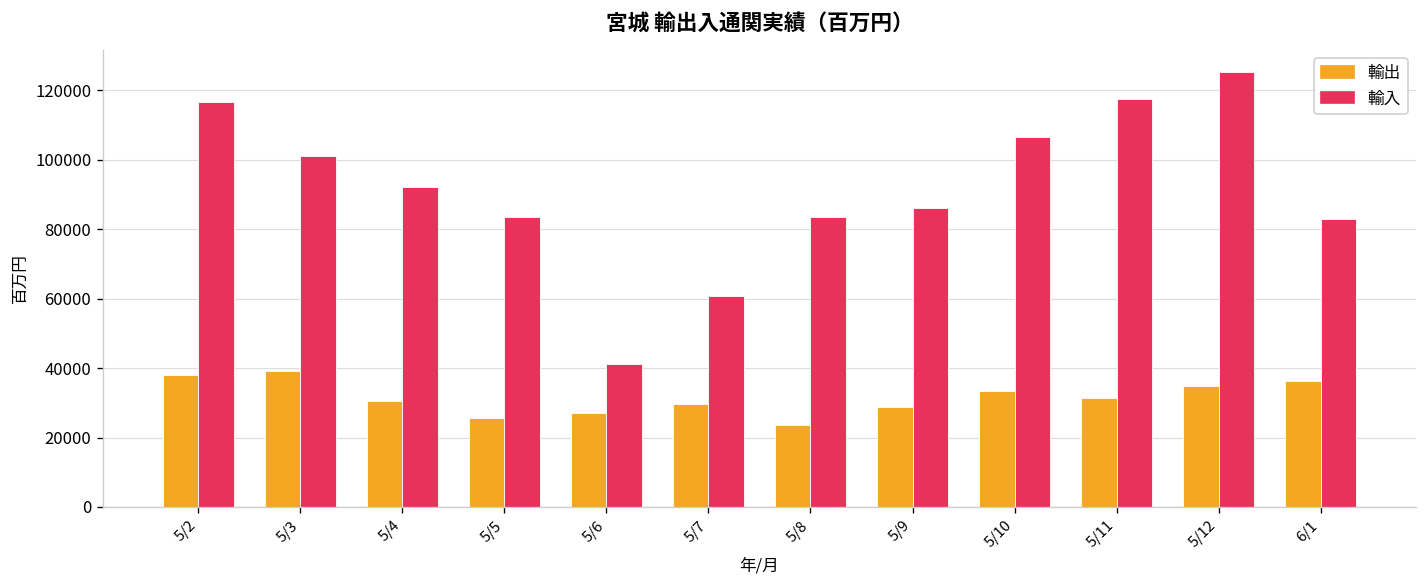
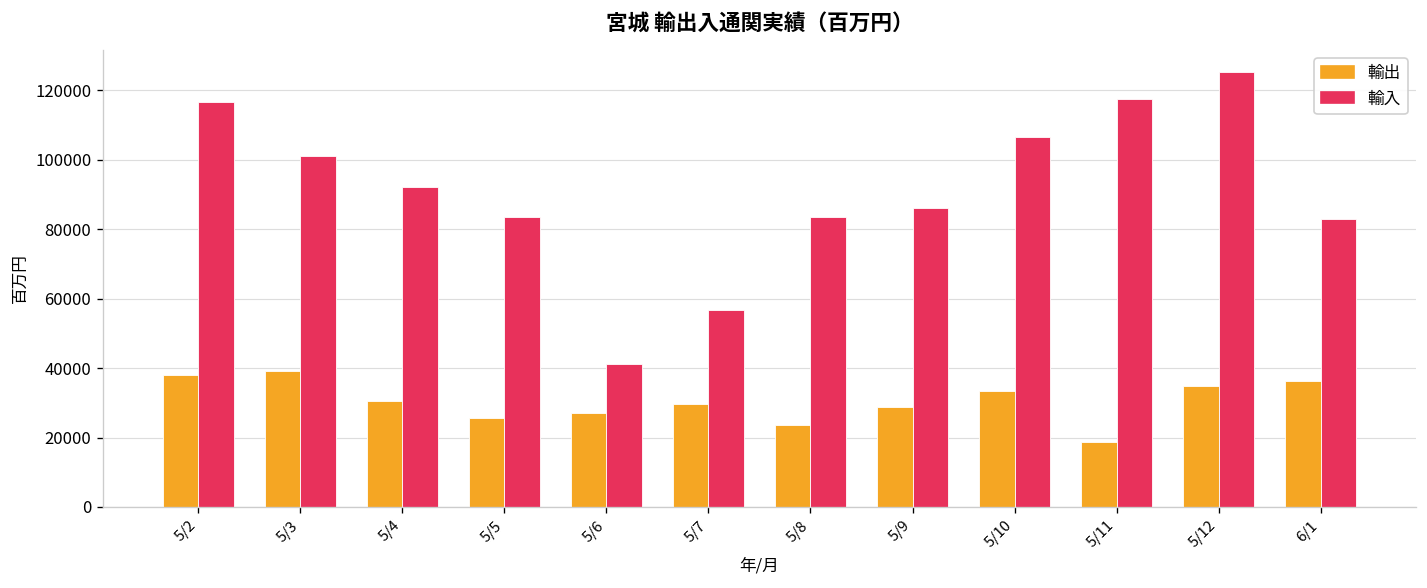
輸入, 5/7: 61000 -> 57000
輸出, 5/11: 31000 -> 19000
